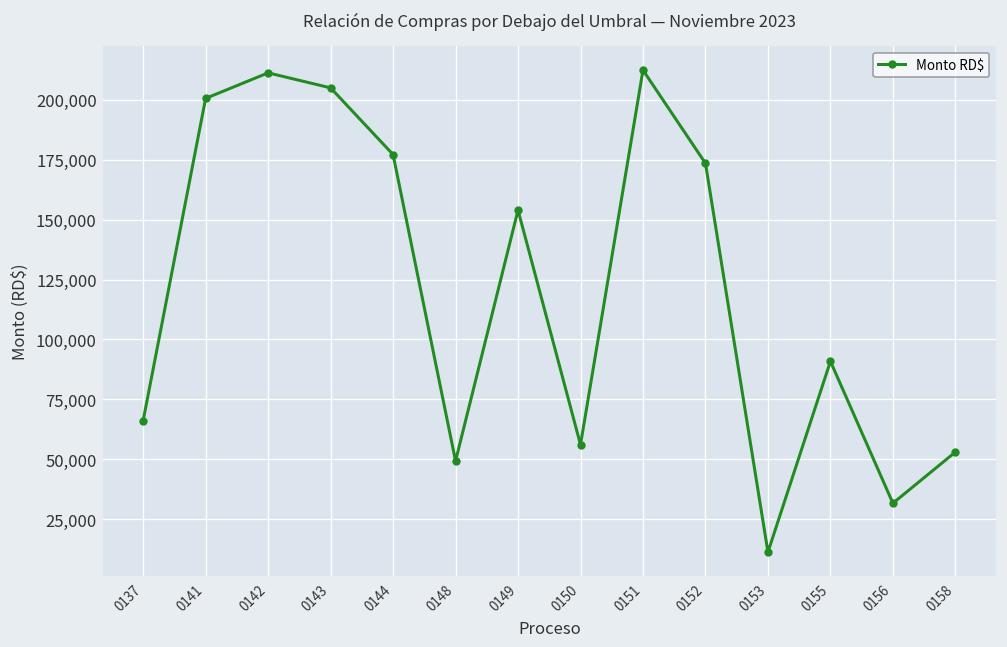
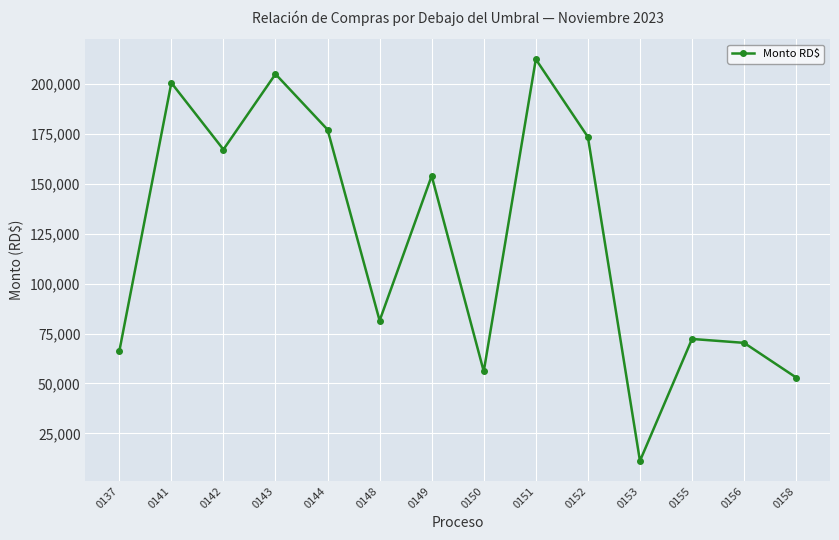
0142: 211,000 -> 167,000
0148: 49,000 -> 81,000
0155: 91,000 -> 72,000
0156: 32,000 -> 70,000
